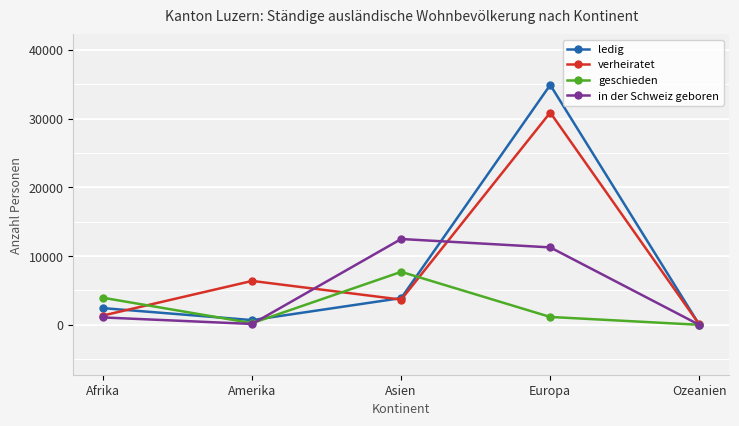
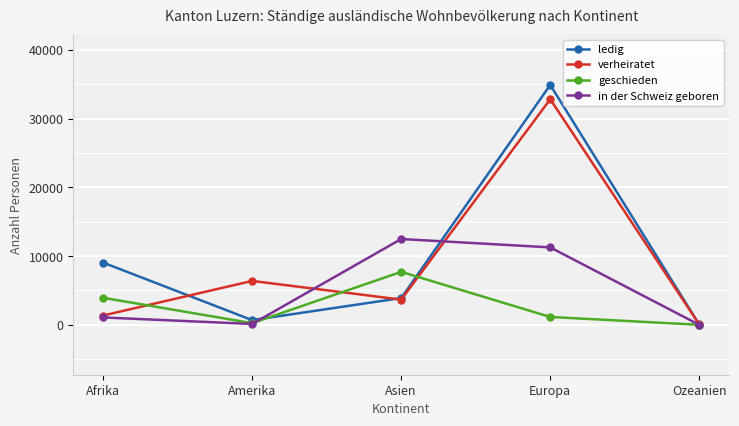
ledig, Afrika: 2000 -> 9000
verheiratet, Europa: 31000 -> 33000
